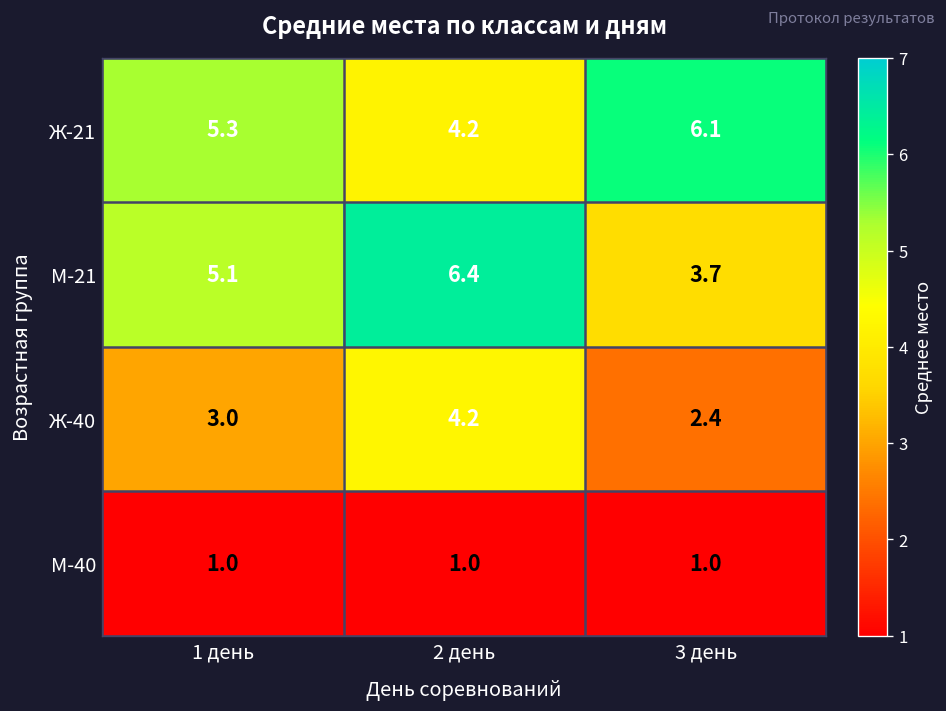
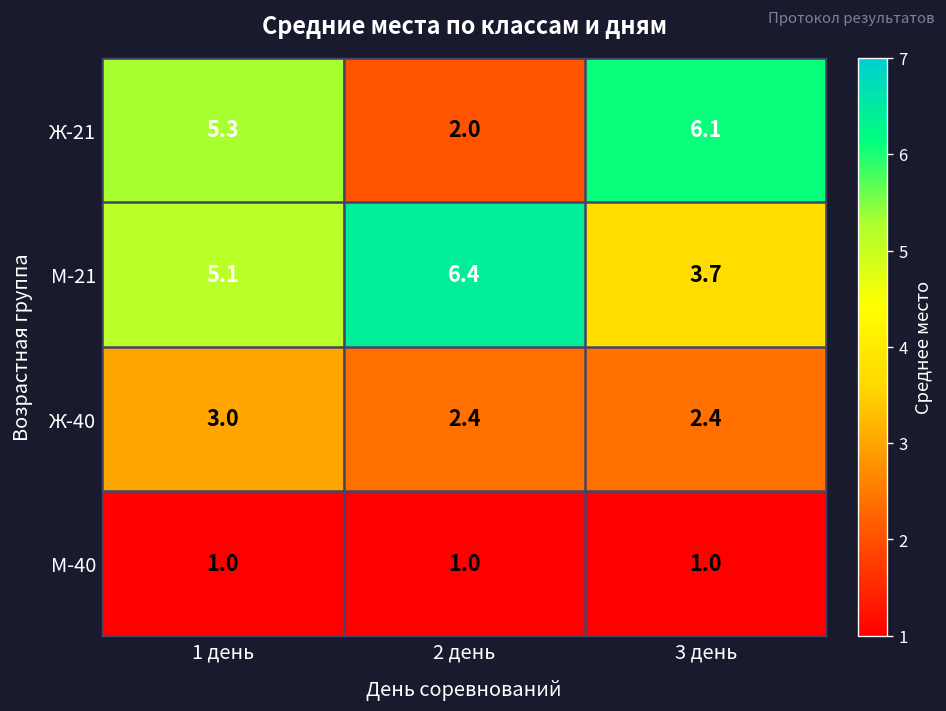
Ж-21, 2 день: 4.2 -> 2.0
Ж-40, 2 день: 4.2 -> 2.4
